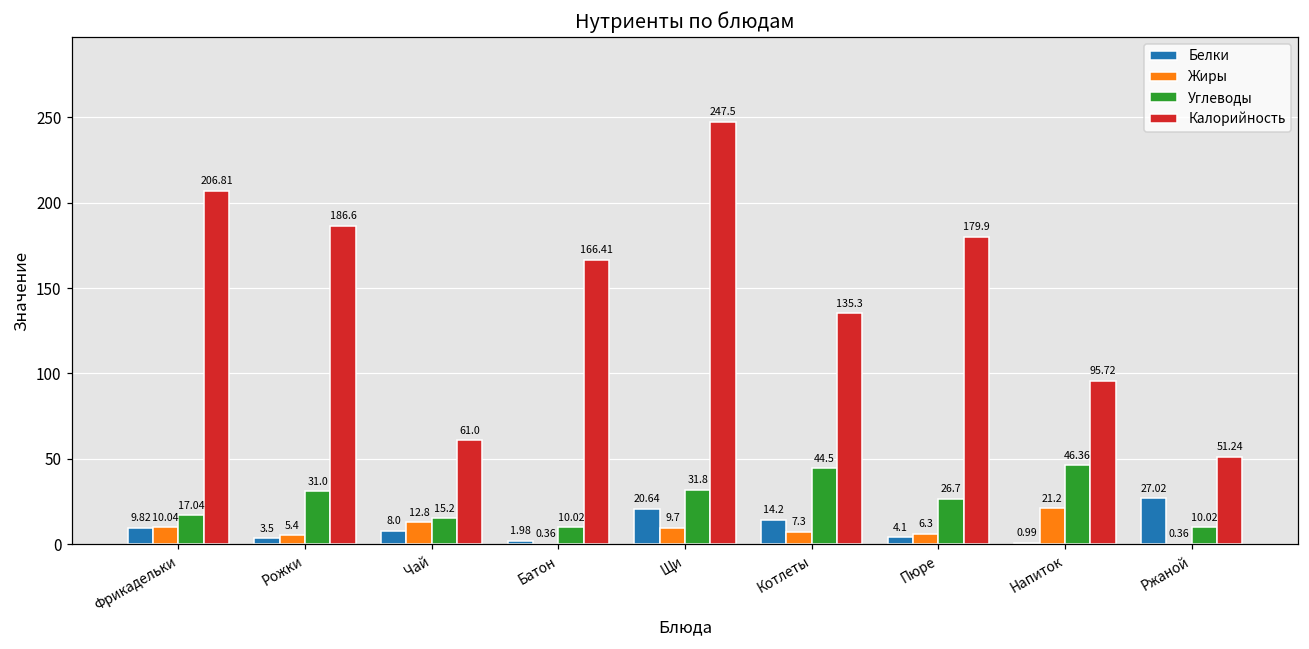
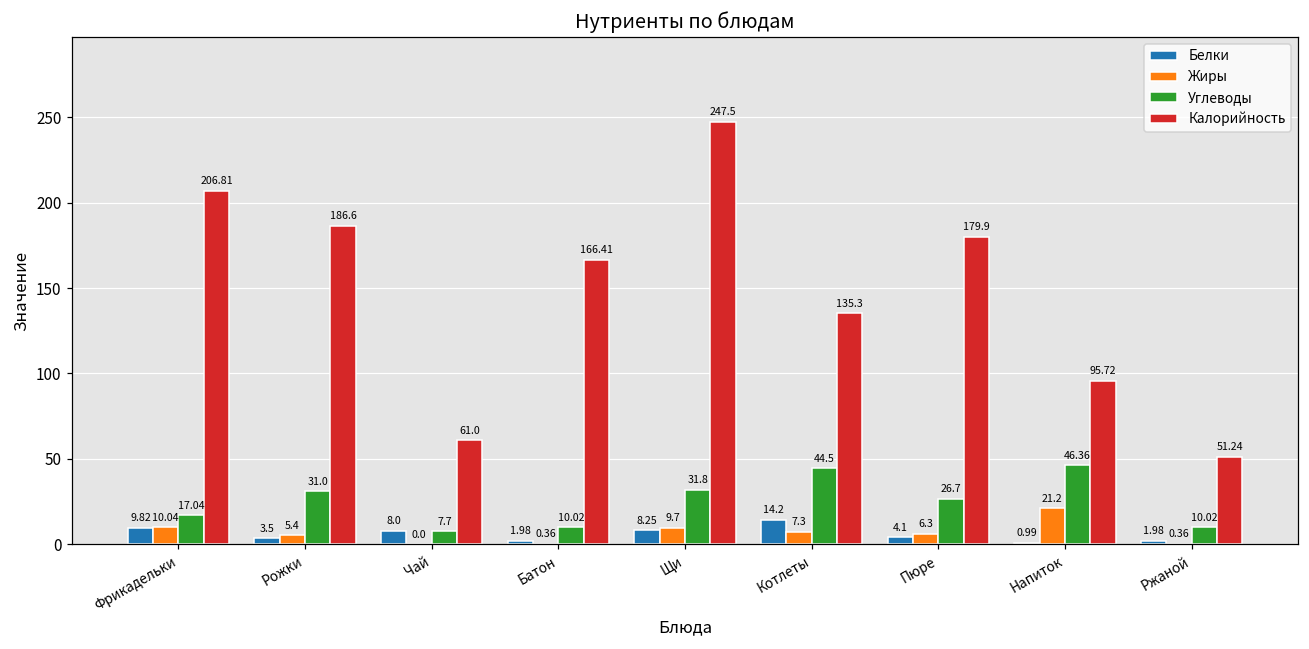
Жиры, Чай: 12.8 -> 0.0
Углеводы, Чай: 15.2 -> 7.7
Белки, Щи: 20.64 -> 8.25
Белки, Ржаной: 27.02 -> 1.98
